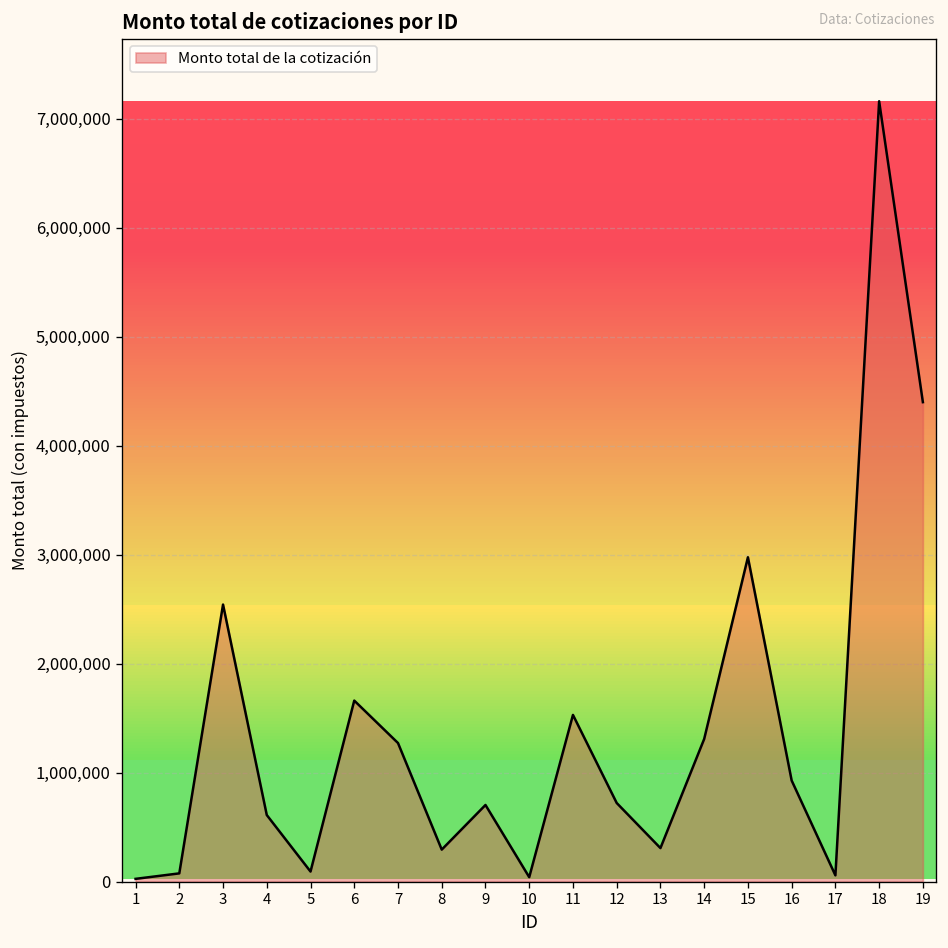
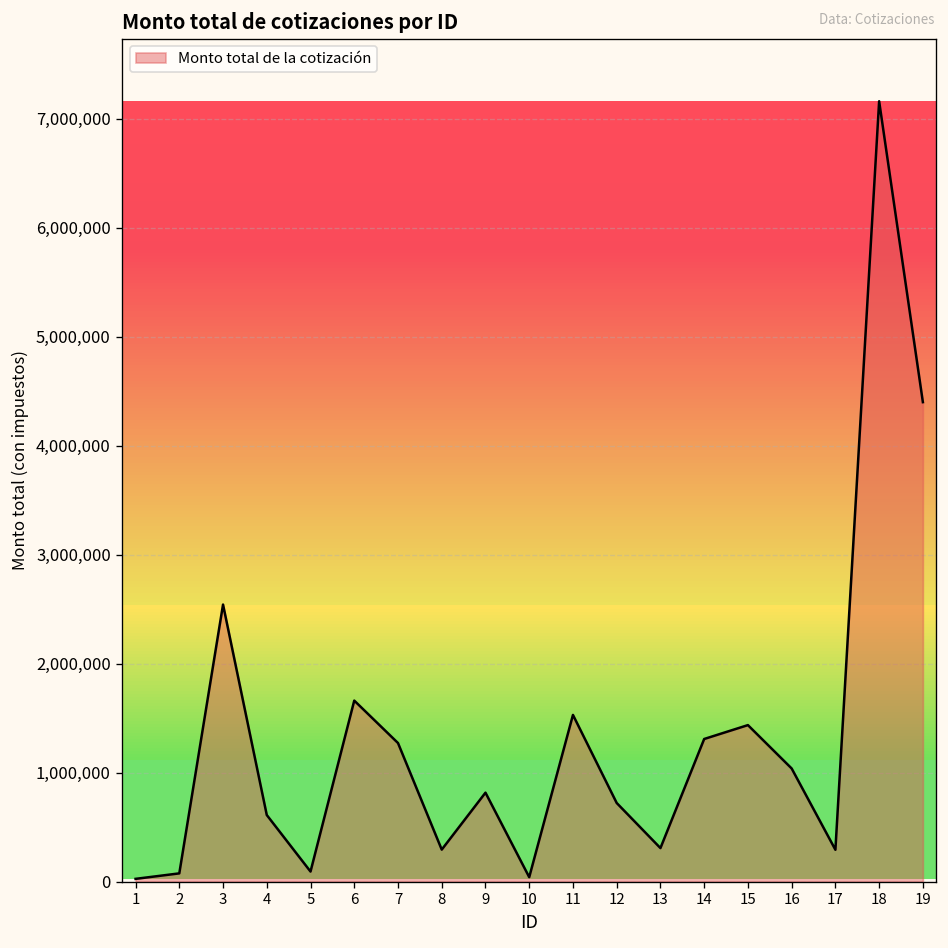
9: 700,000 -> 800,000
15: 3,000,000 -> 1,400,000
16: 900,000 -> 1,000,000
17: 100,000 -> 300,000
